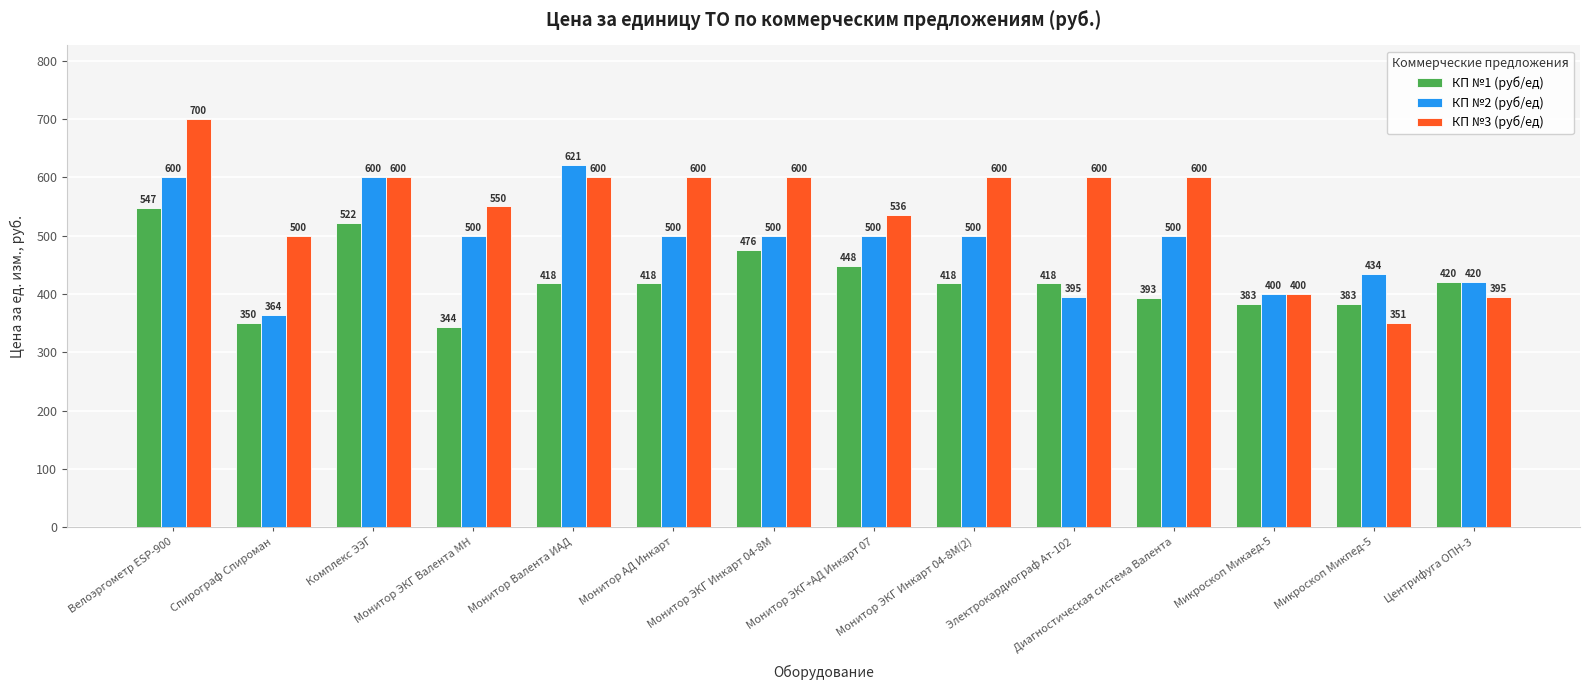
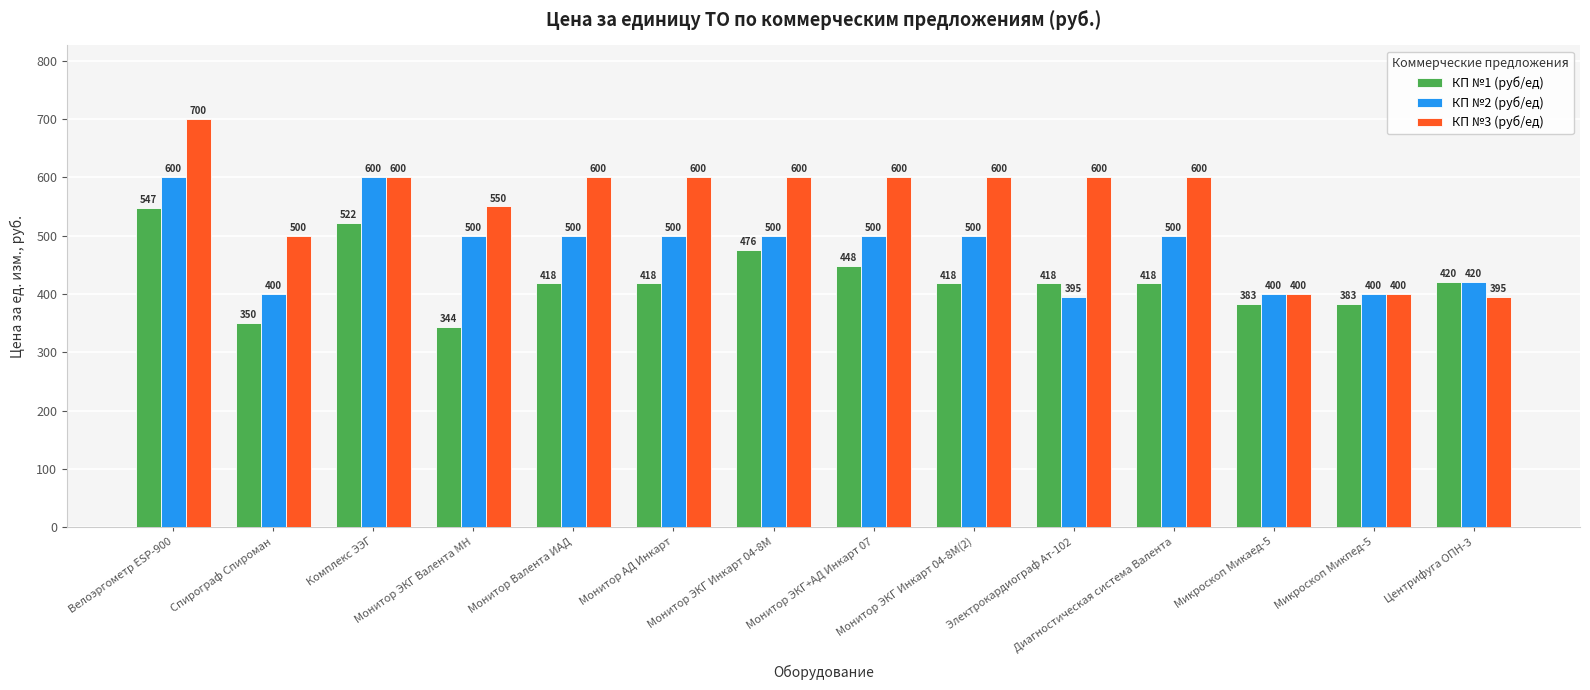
КП №2 (руб/ед), Спирограф Спироман: 364 -> 400
КП №2 (руб/ед), Монитор Валента ИАД: 621 -> 500
КП №3 (руб/ед), Монитор ЭКГ+АД Инкарт 07: 536 -> 600
КП №1 (руб/ед), Диагностическая система Валента: 393 -> 418
КП №2 (руб/ед), Микроскоп Микпед-5: 434 -> 400
КП №3 (руб/ед), Микроскоп Микпед-5: 351 -> 400
